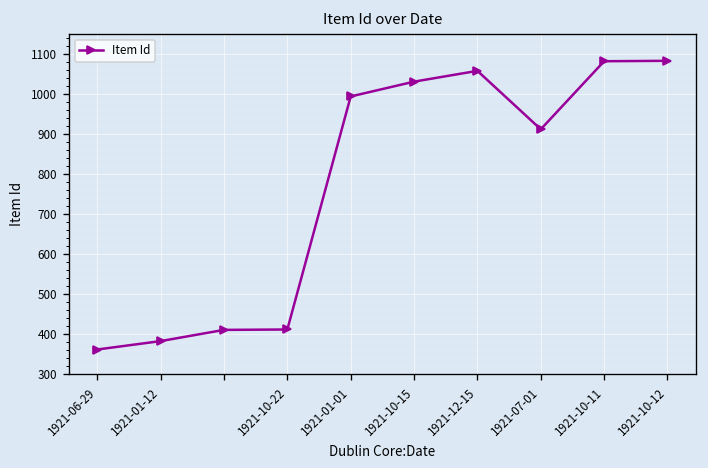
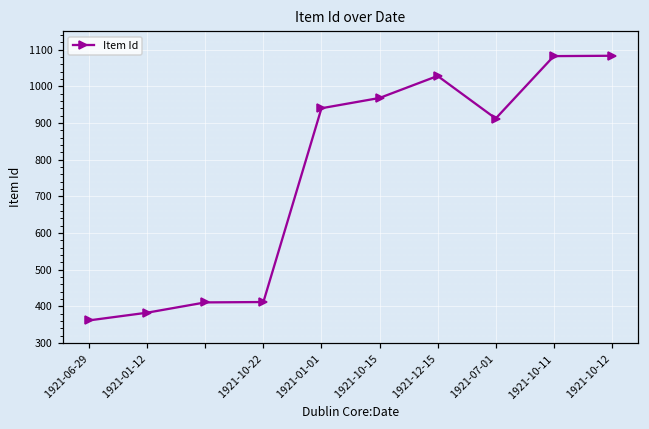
1921-01-01: 990 -> 940
1921-10-15: 1030 -> 970
1921-12-15: 1060 -> 1030
